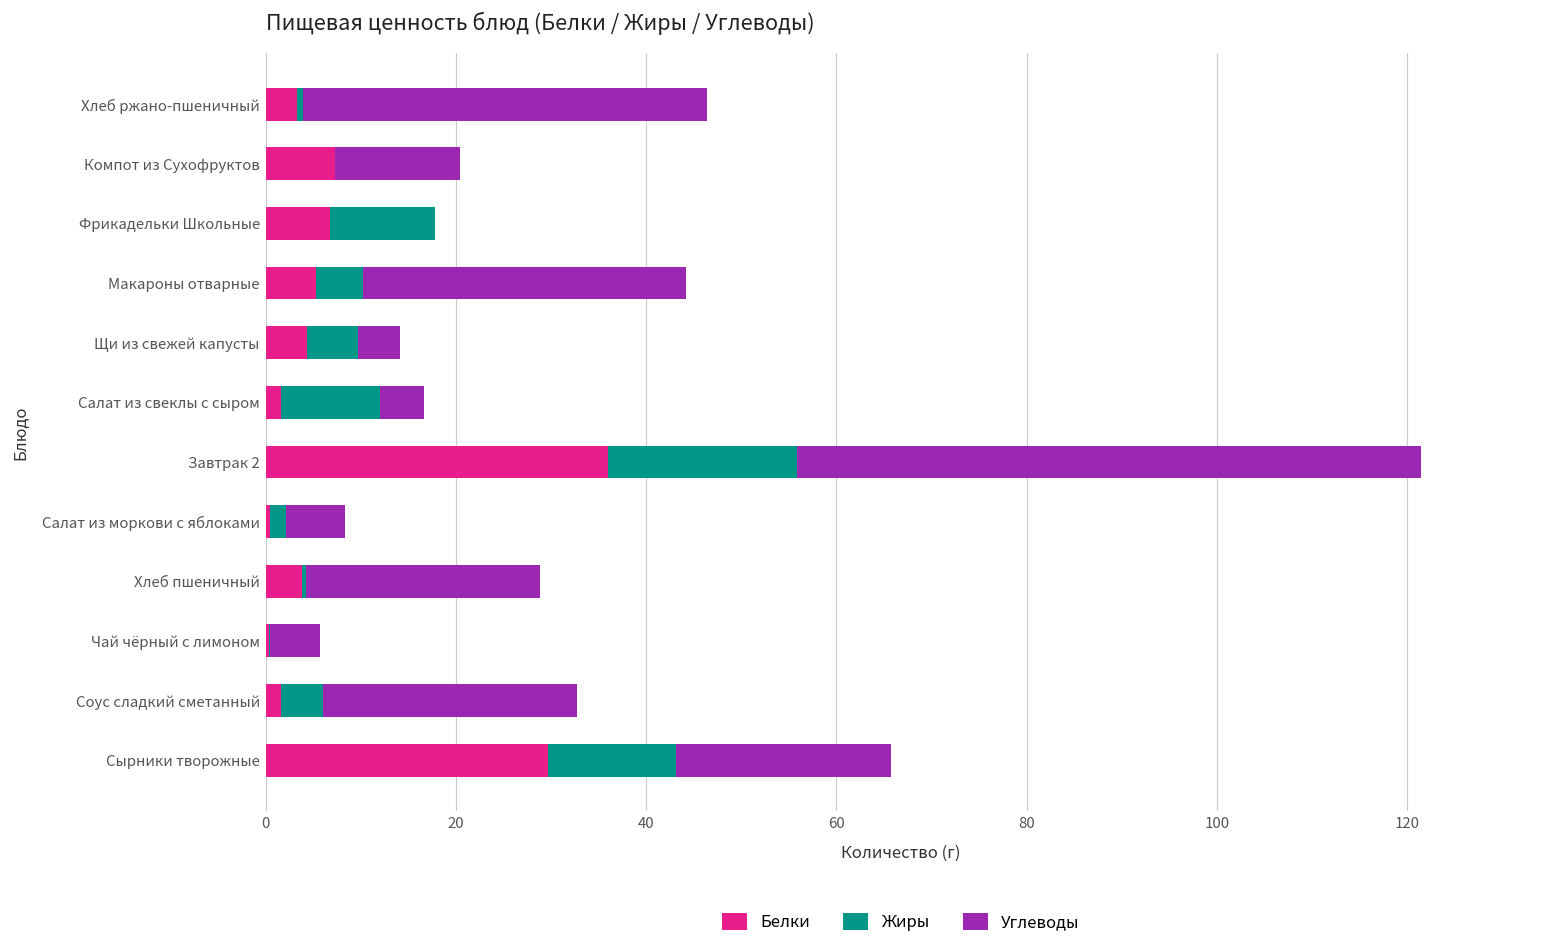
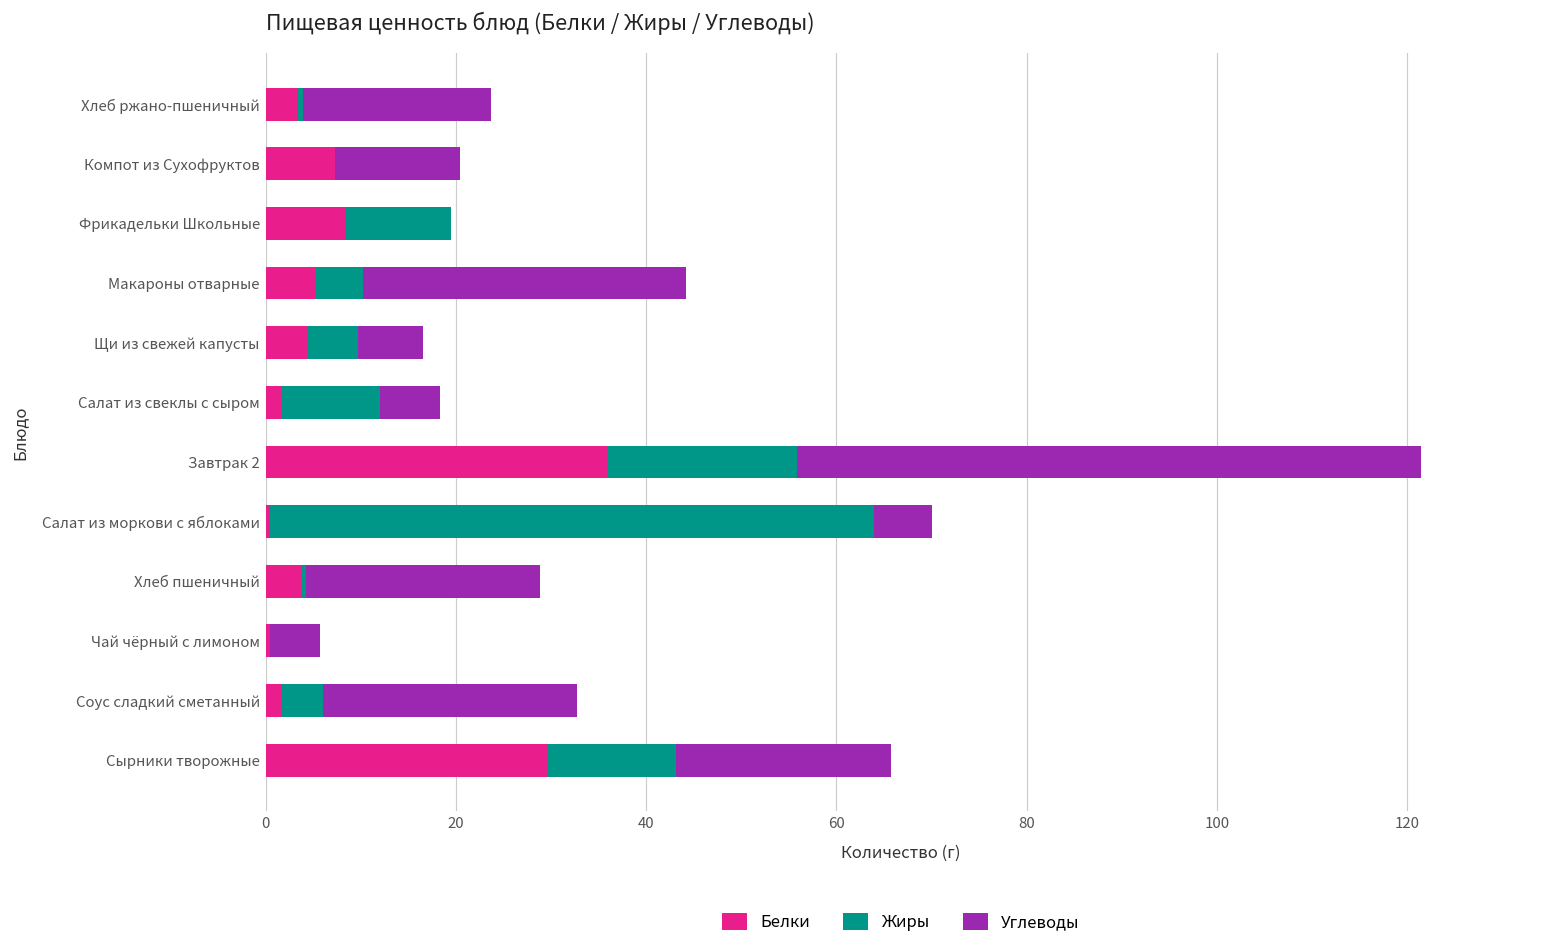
Углеводы, Хлеб ржано-пшеничный: 42 -> 20
Белки, Фрикадельки Школьные: 7 -> 9
Углеводы, Щи из свежей капусты: 4 -> 7
Углеводы, Салат из свеклы с сыром: 5 -> 6
Жиры, Салат из моркови с яблоками: 2 -> 63
